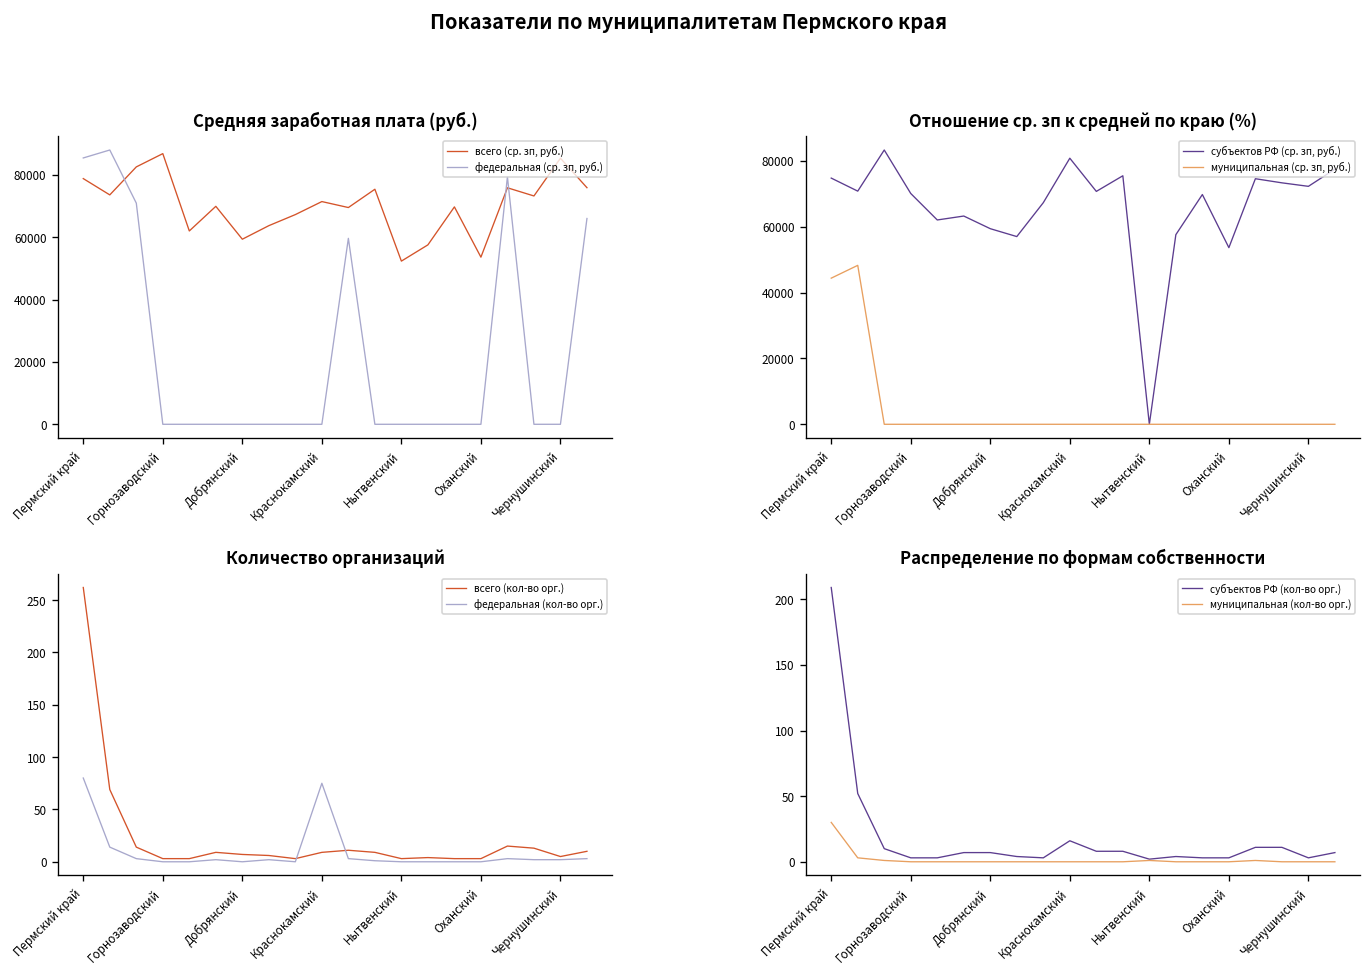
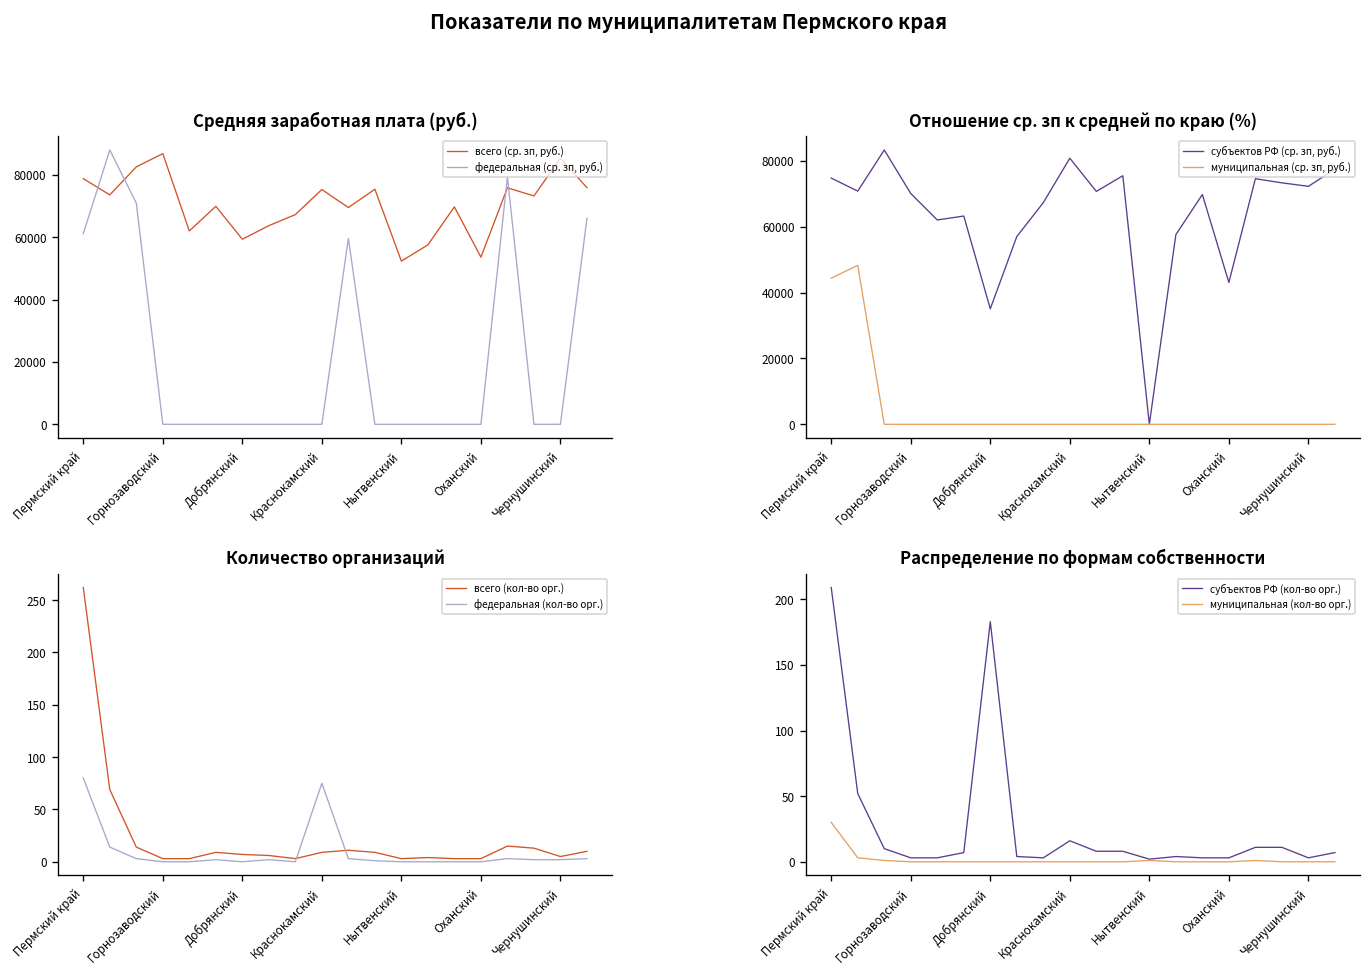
Средняя заработная плата (руб.), федеральная (ср. зп, руб.), Пермский край: 85000 -> 61000
Средняя заработная плата (руб.), всего (ср. зп, руб.), Краснокамский: 71000 -> 75000
Отношение ср. зп к средней по краю (%), субъектов РФ (ср. зп, руб.), Добрянский: 59000 -> 35000
Отношение ср. зп к средней по краю (%), субъектов РФ (ср. зп, руб.), Оханский: 54000 -> 43000
Распределение по формам собственности, субъектов РФ (кол-во орг.), Добрянский: 7 -> 183
